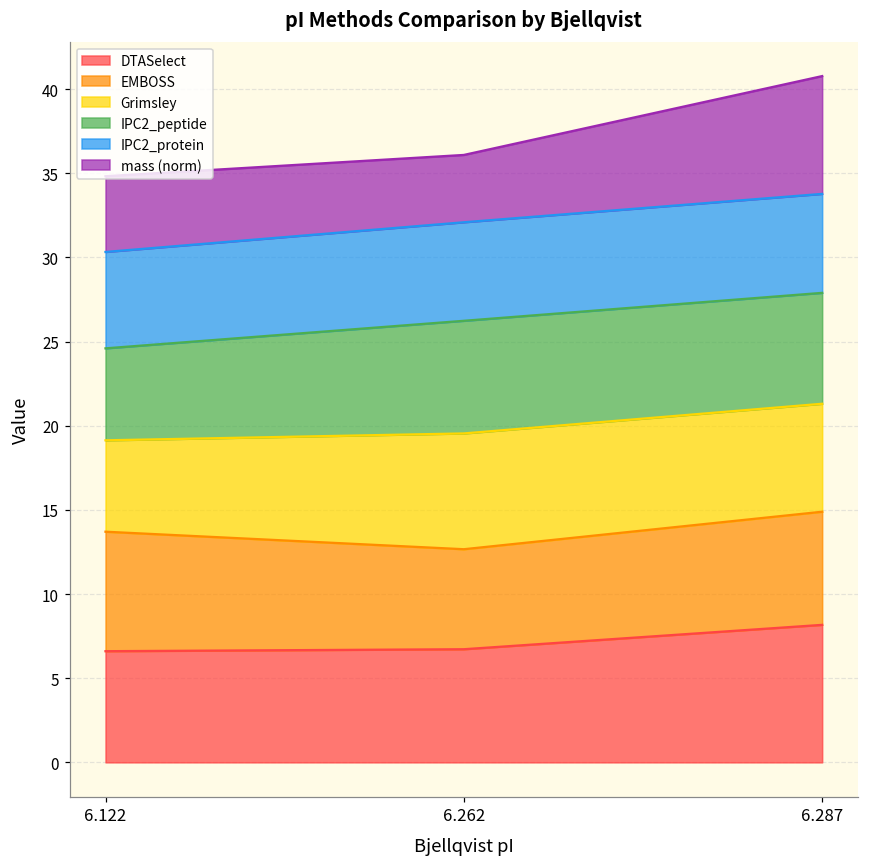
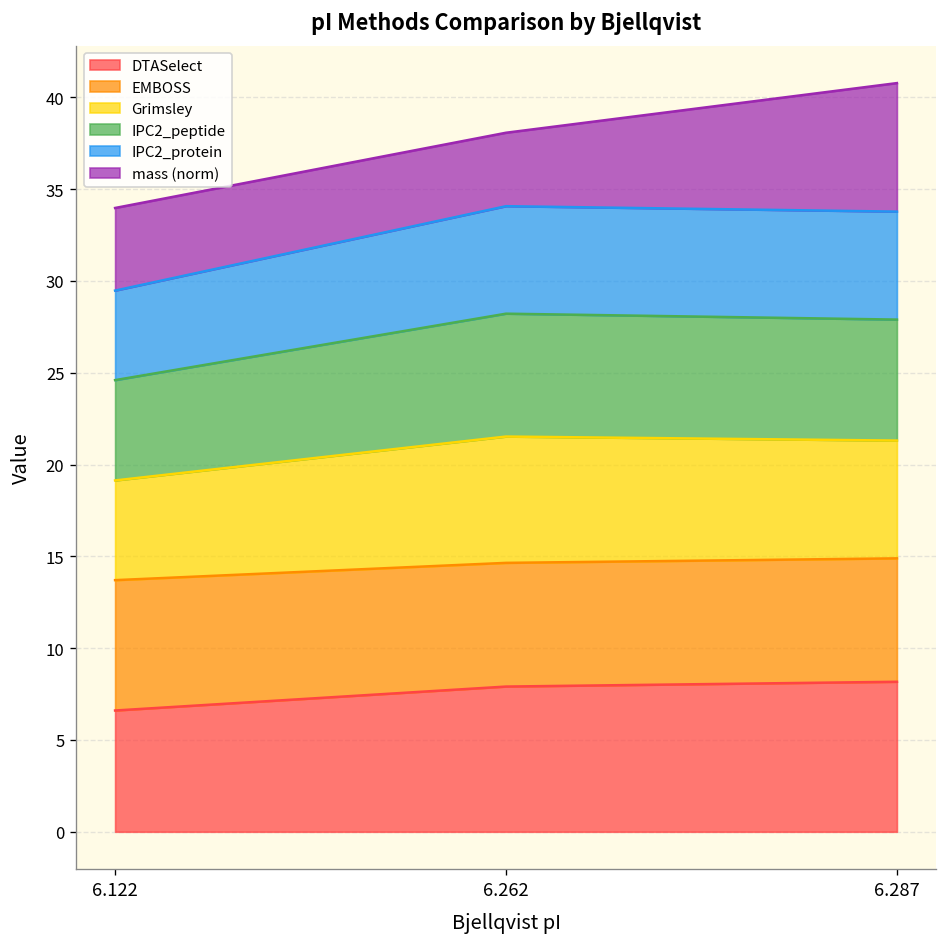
IPC2_protein, 6.122: 5.7 -> 4.9
DTASelect, 6.262: 6.7 -> 7.9
EMBOSS, 6.262: 5.9 -> 6.7
